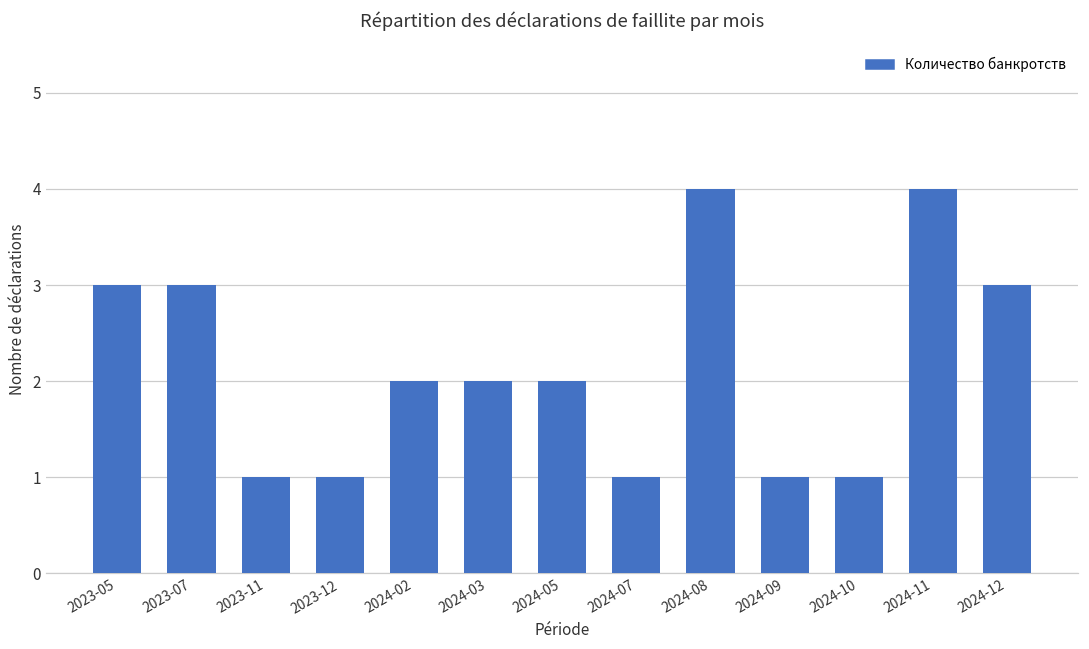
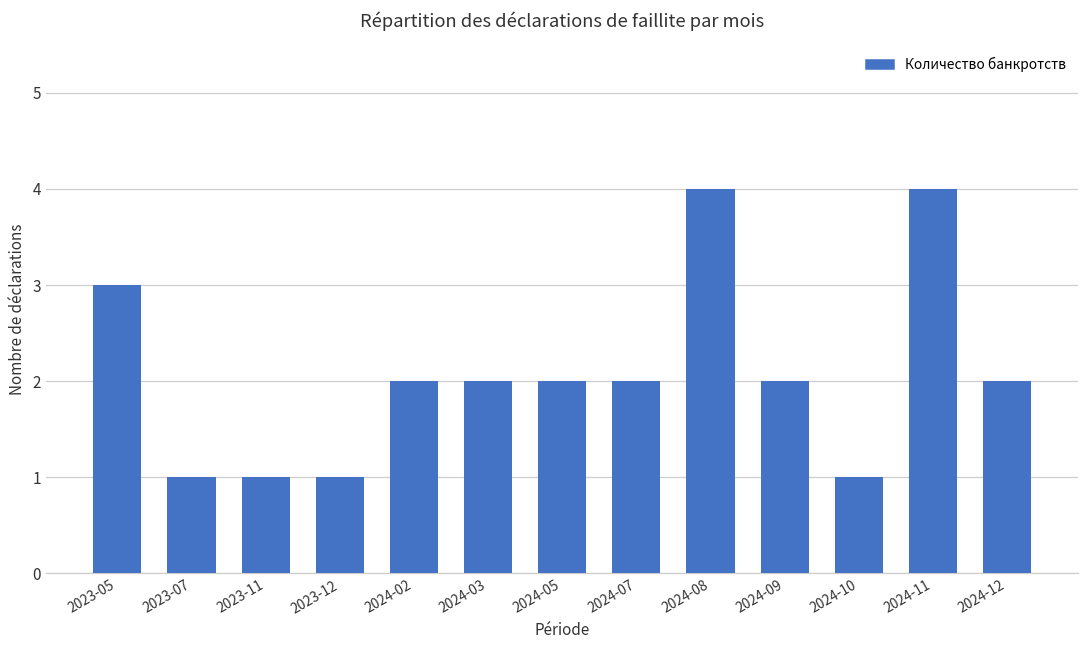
2023-07: 3 -> 1
2024-07: 1 -> 2
2024-09: 1 -> 2
2024-12: 3 -> 2
